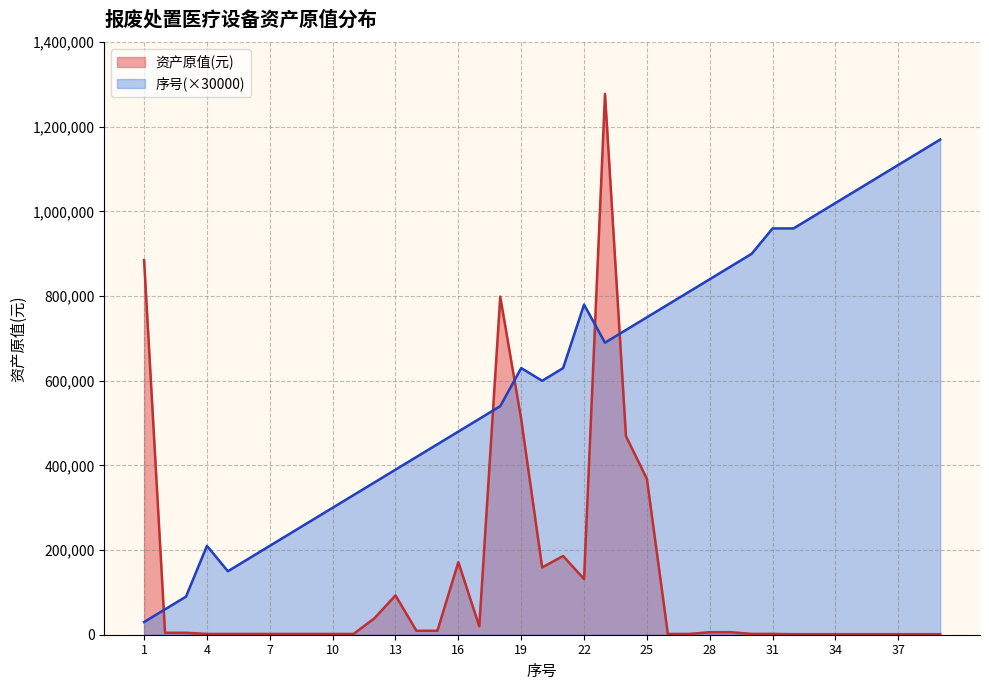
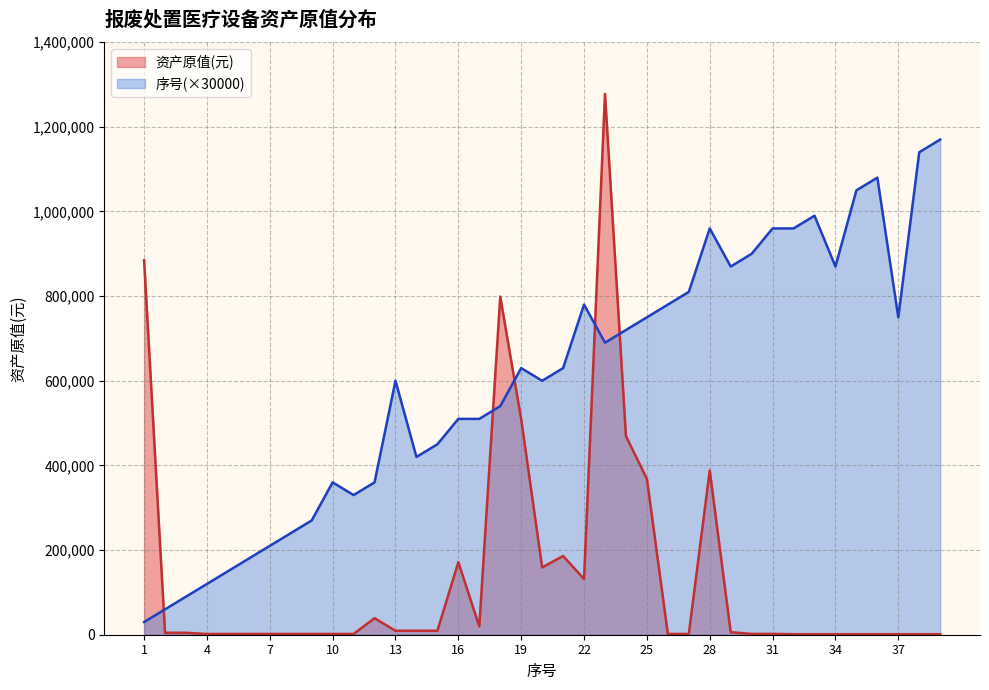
序号(×30000), 4: 210,000 -> 120,000
序号(×30000), 10: 300,000 -> 360,000
资产原值(元), 13: 90,000 -> 10,000
序号(×30000), 13: 390,000 -> 600,000
序号(×30000), 16: 480,000 -> 510,000
资产原值(元), 28: 10,000 -> 390,000
序号(×30000), 28: 840,000 -> 960,000
序号(×30000), 34: 1,020,000 -> 870,000
序号(×30000), 37: 1,110,000 -> 750,000
